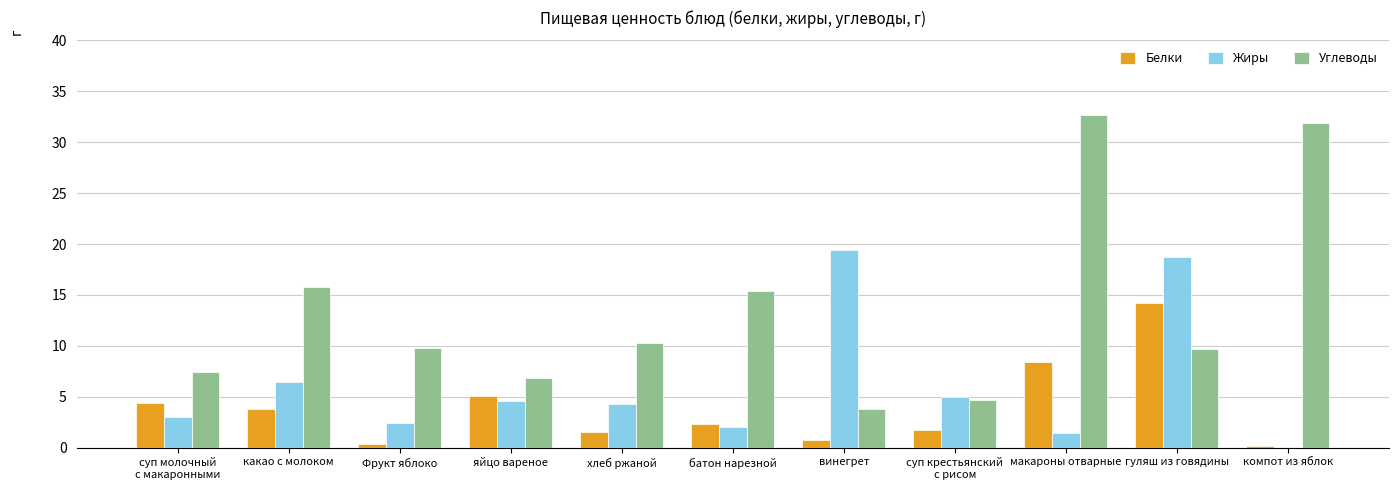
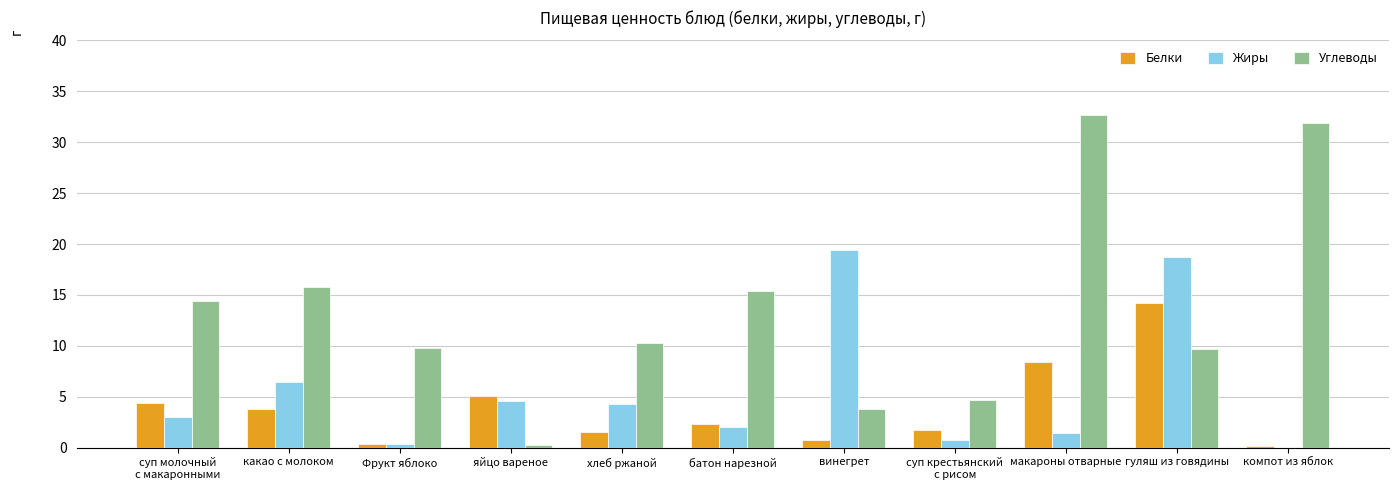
Углеводы, суп молочный с макаронными: 7.5 -> 14.4
Жиры, Фрукт яблоко: 2.4 -> 0.4
Углеводы, яйцо вареное: 6.8 -> 0.3
Жиры, суп крестьянский с рисом: 5.0 -> 0.7
